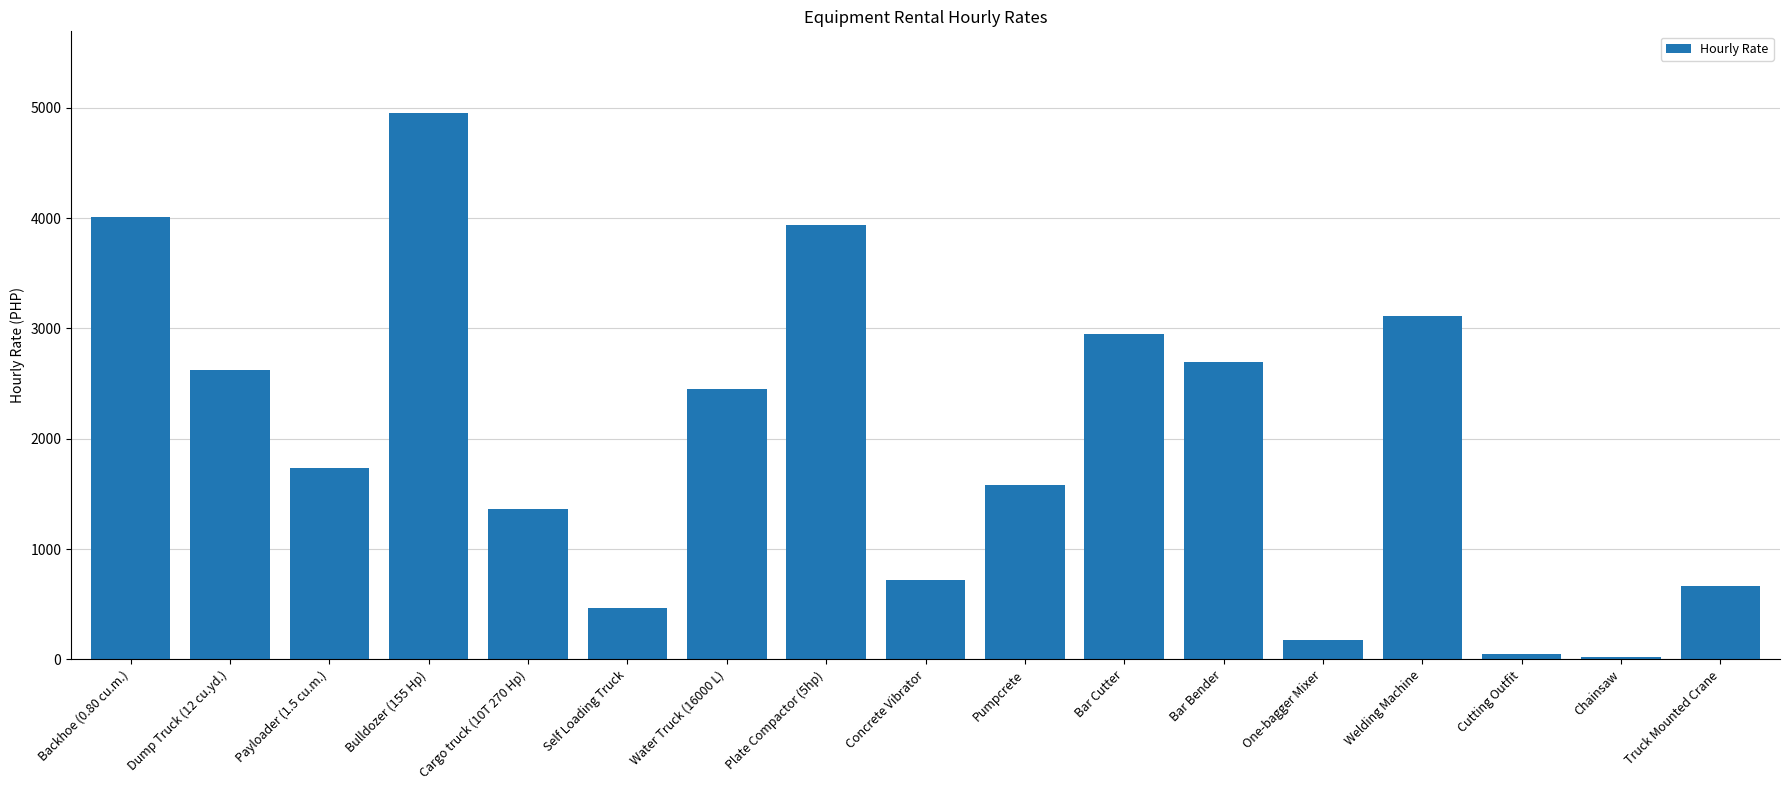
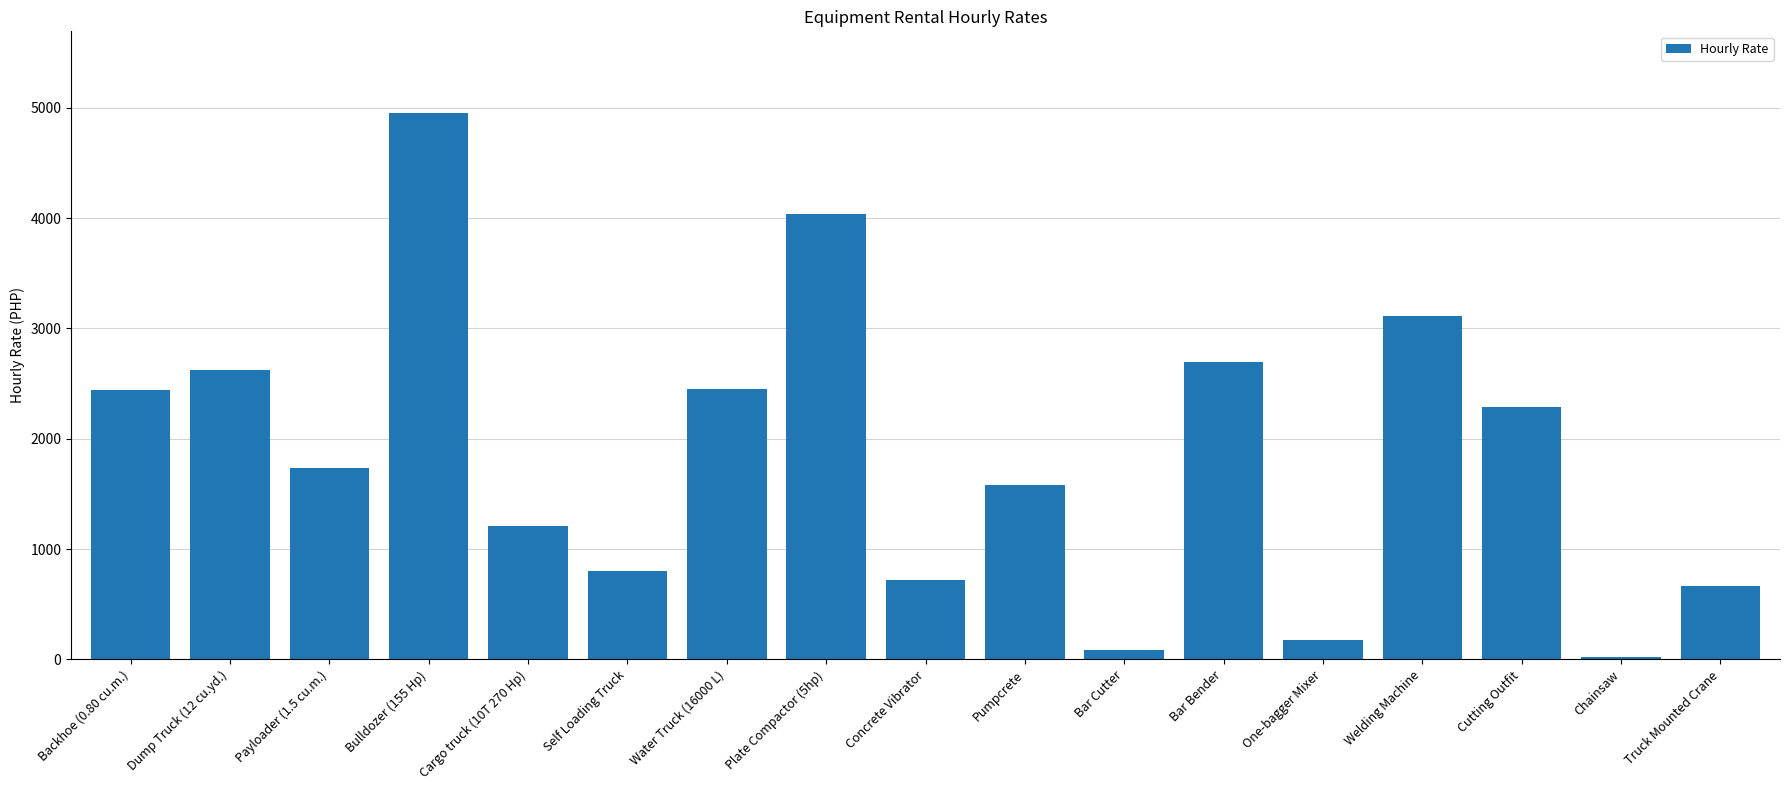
Backhoe (0.80 cu.m.): 4010 -> 2450
Cargo truck (10T 270 Hp): 1360 -> 1210
Self Loading Truck: 470 -> 810
Plate Compactor (5hp): 3940 -> 4040
Bar Cutter: 2950 -> 90
Cutting Outfit: 50 -> 2290
